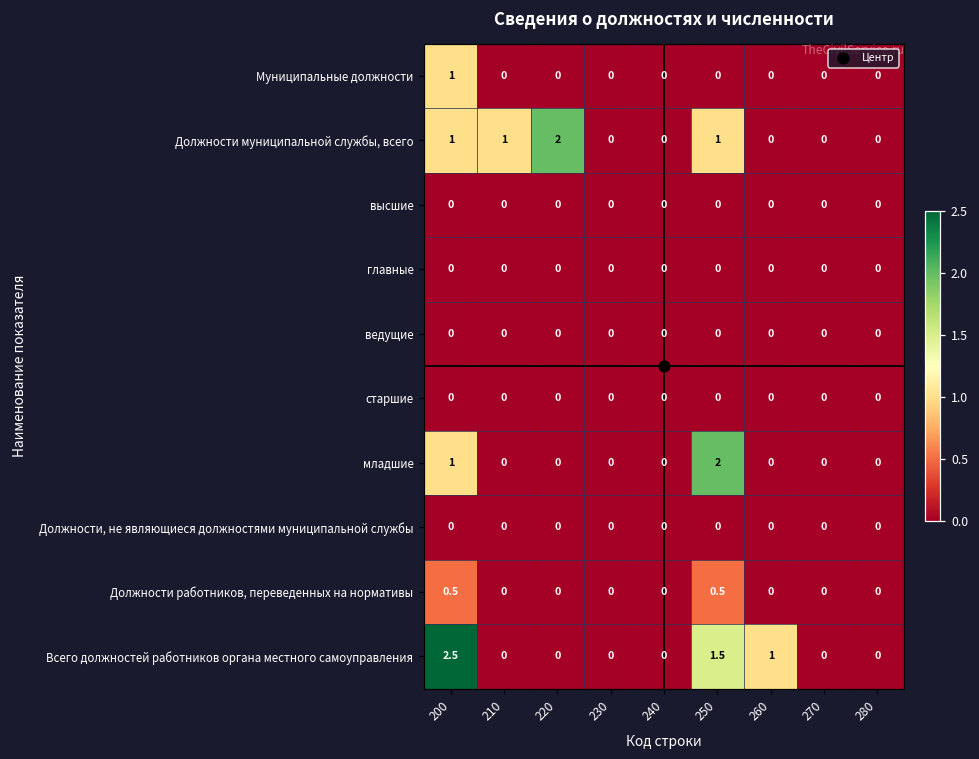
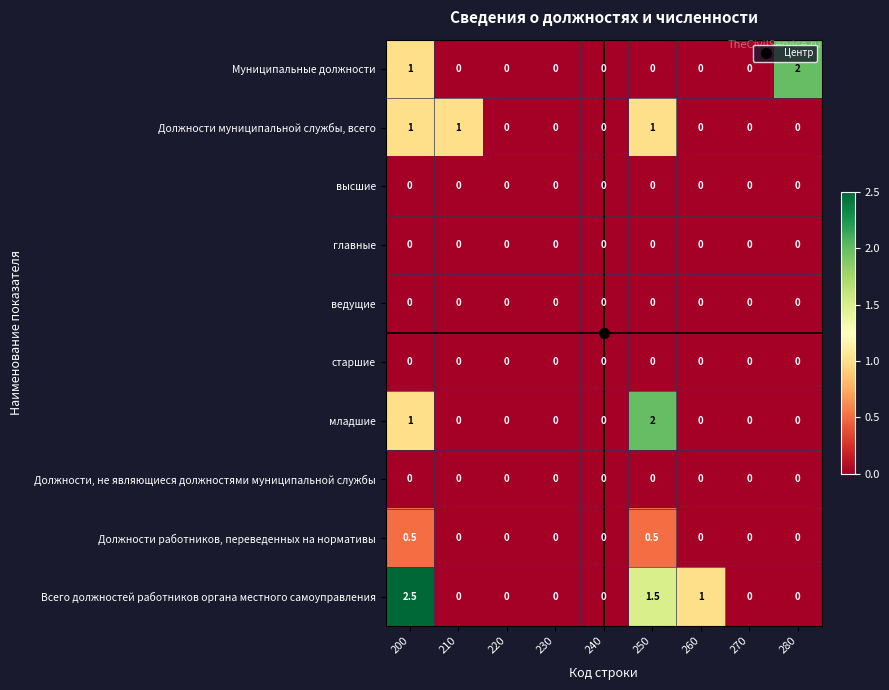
Муниципальные должности, 280: 0 -> 2
Должности муниципальной службы, всего, 220: 2 -> 0
